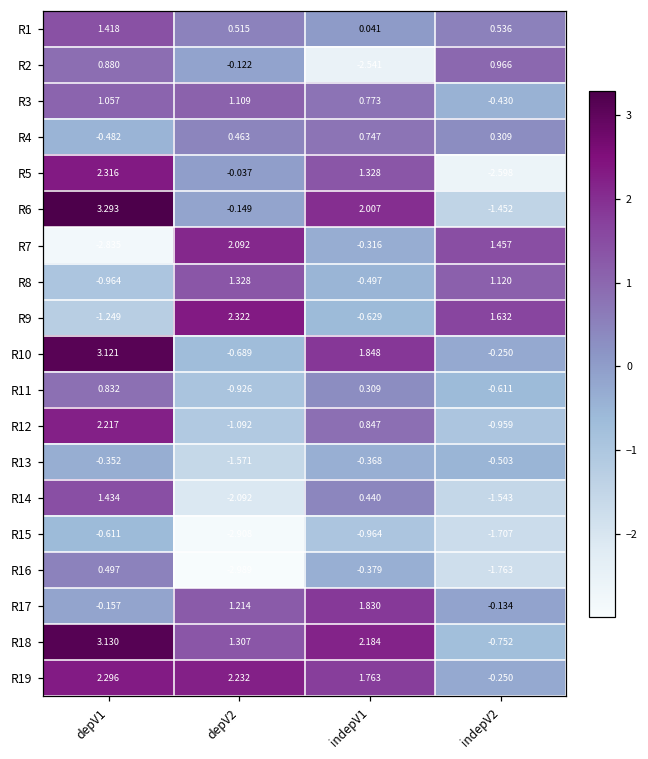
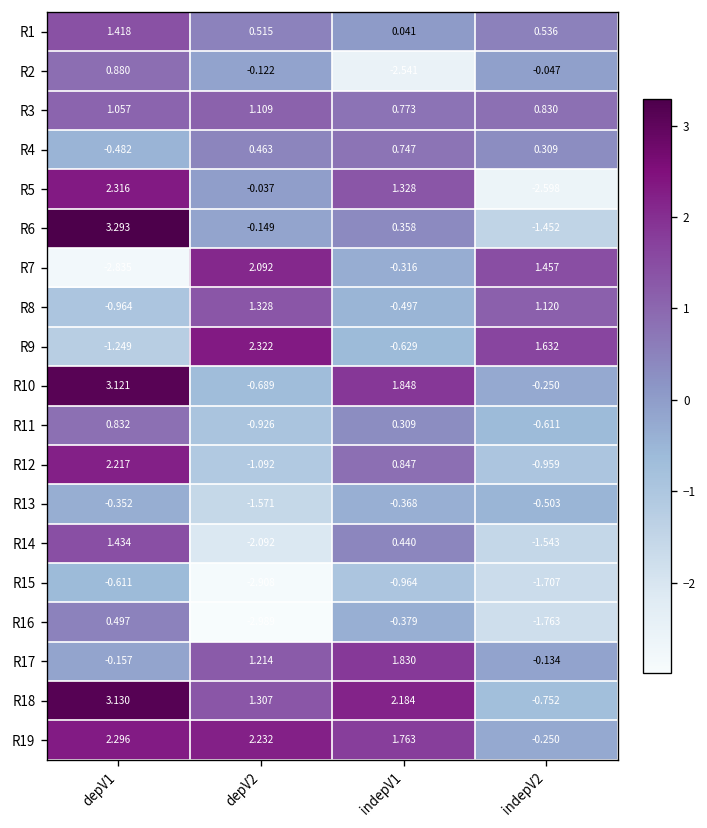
R2, indepV2: 0.966 -> -0.047
R3, indepV2: -0.430 -> 0.830
R6, indepV1: 2.007 -> 0.358
